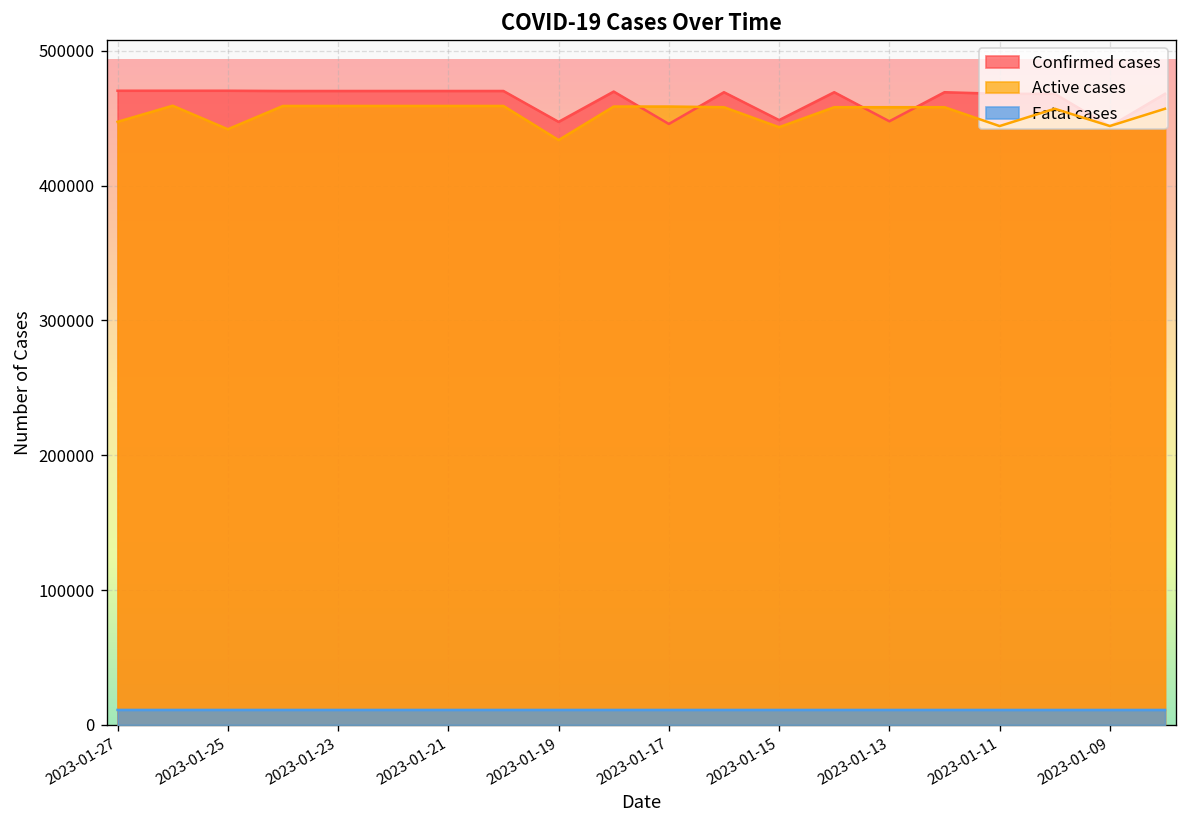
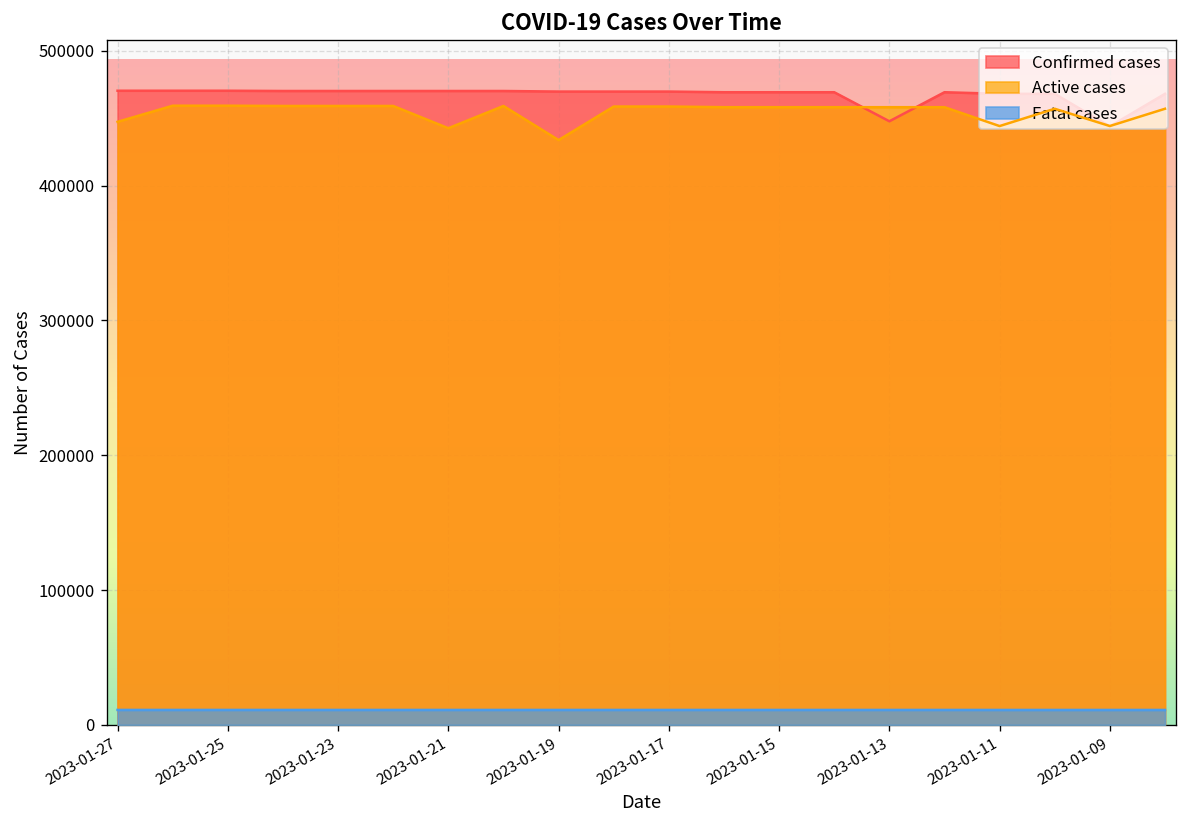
Active cases, 2023-01-25: 442000 -> 459000
Active cases, 2023-01-21: 459000 -> 443000
Confirmed cases, 2023-01-19: 447000 -> 470000
Confirmed cases, 2023-01-17: 446000 -> 470000
Confirmed cases, 2023-01-15: 449000 -> 469000
Active cases, 2023-01-15: 443000 -> 458000
